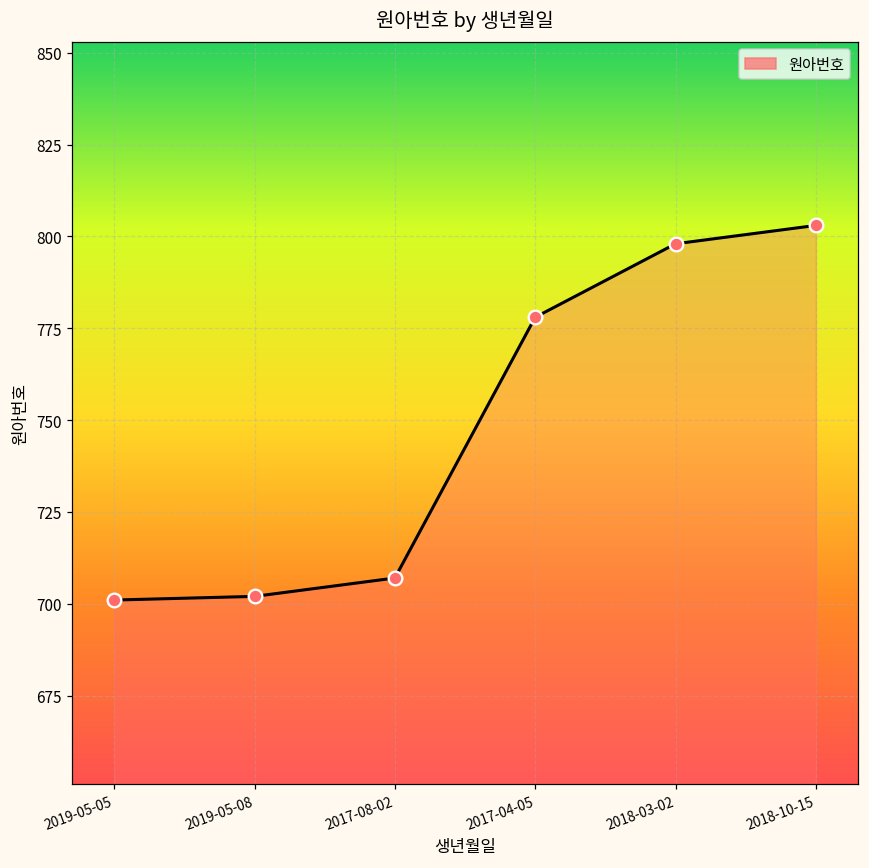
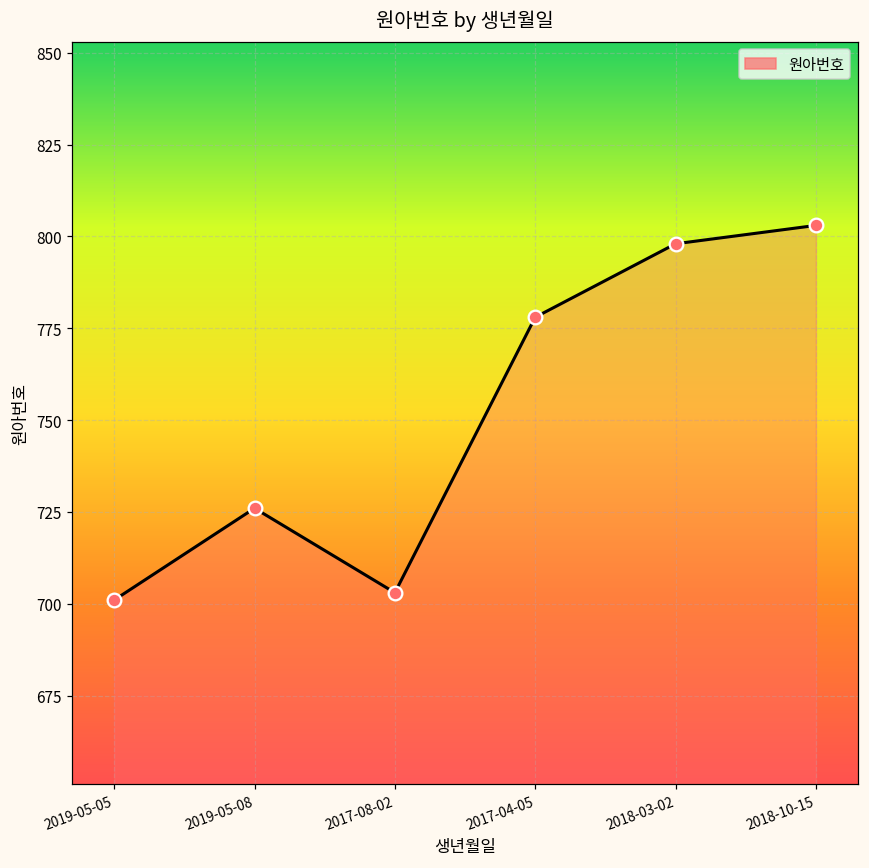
2019-05-08: 702 -> 726
2017-08-02: 707 -> 703
